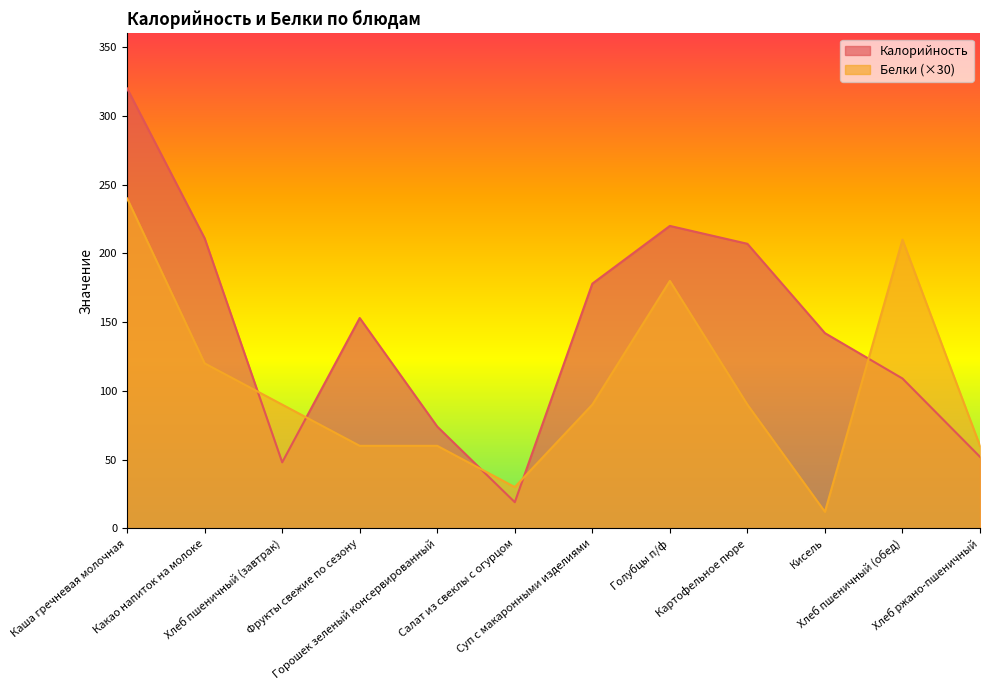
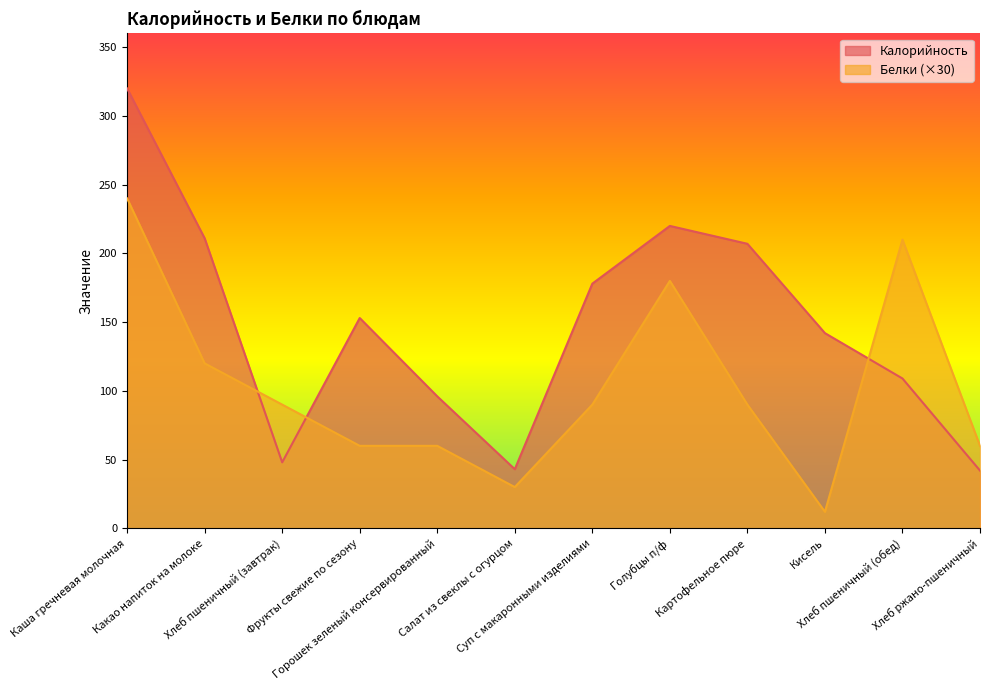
Калорийность, Горошек зеленый консервированный: 74 -> 96
Калорийность, Салат из свеклы с огурцом: 19 -> 43
Калорийность, Хлеб ржано-пшеничный: 52 -> 42
